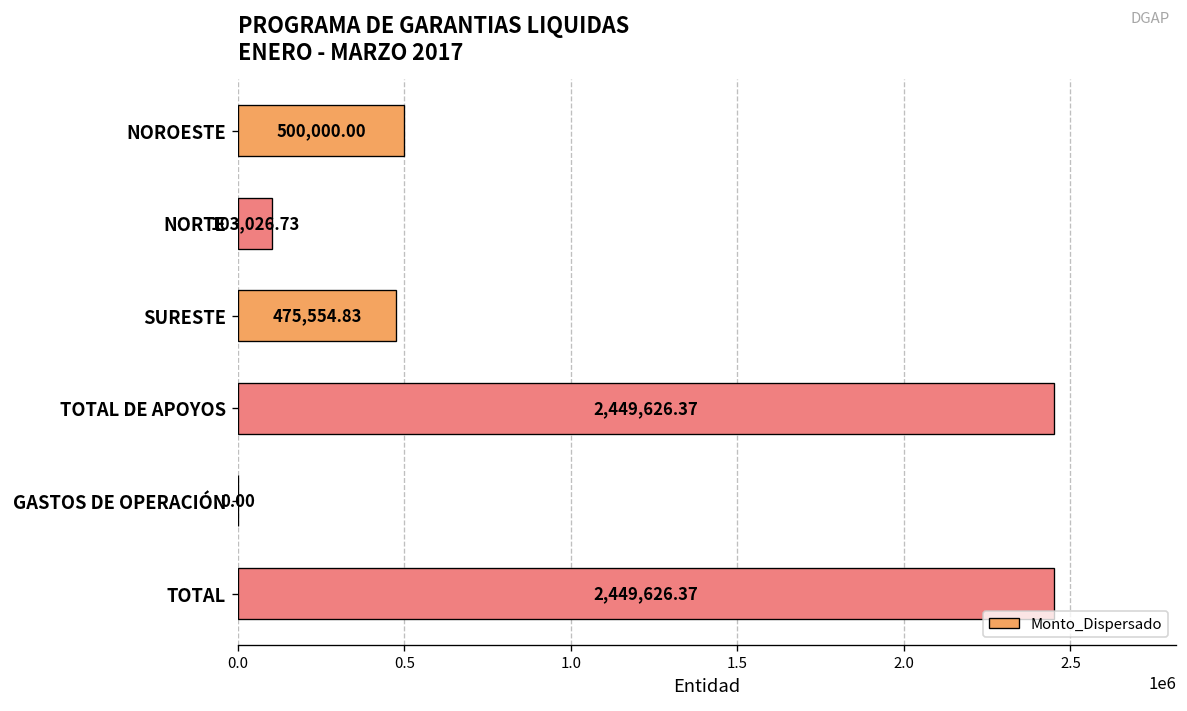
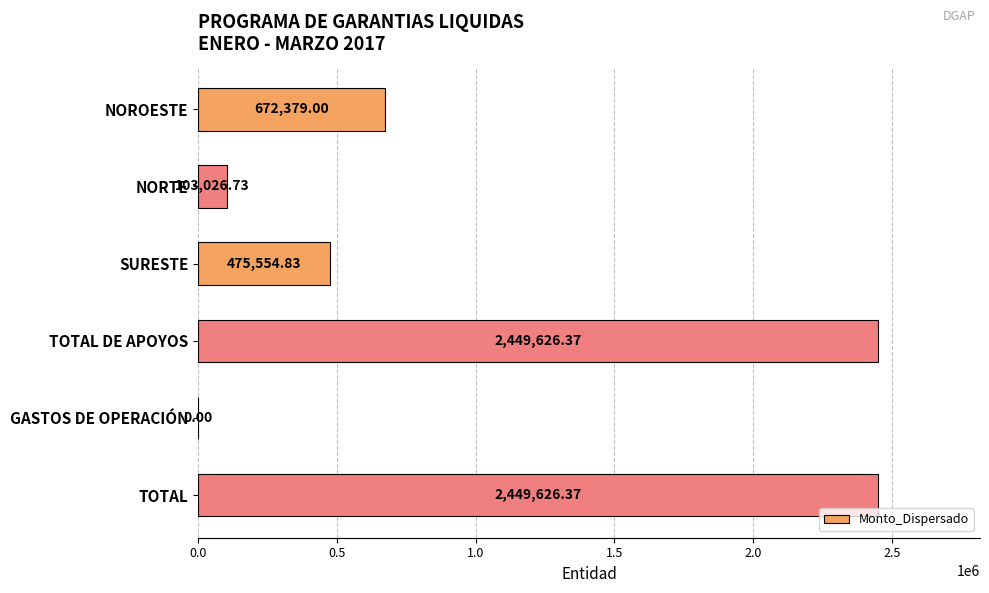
NOROESTE: 500,000.00 -> 672,379.00
